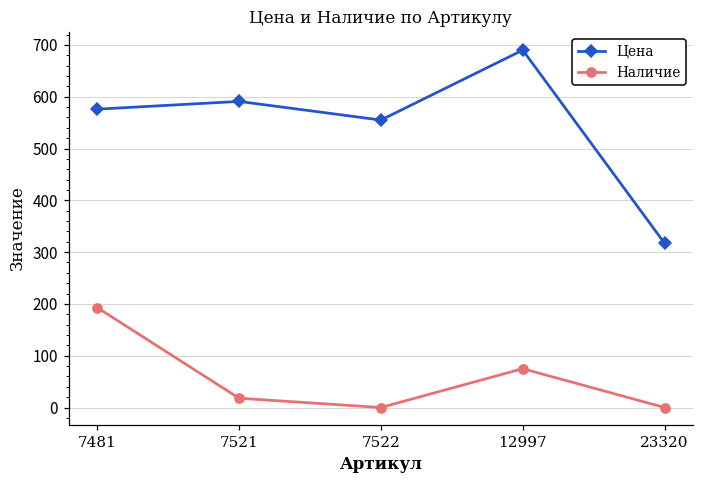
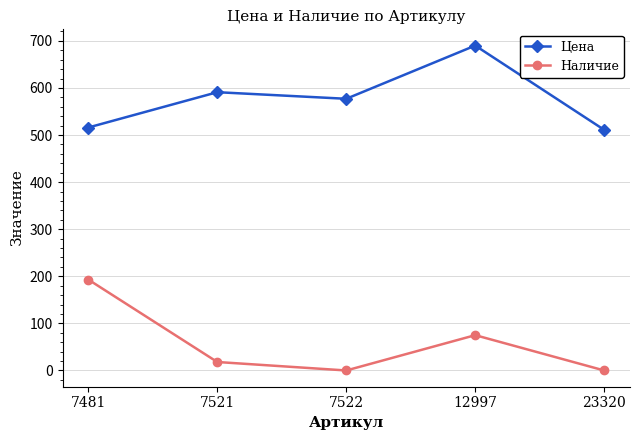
Цена, 7481: 580 -> 520
Цена, 7522: 560 -> 580
Цена, 23320: 320 -> 510
